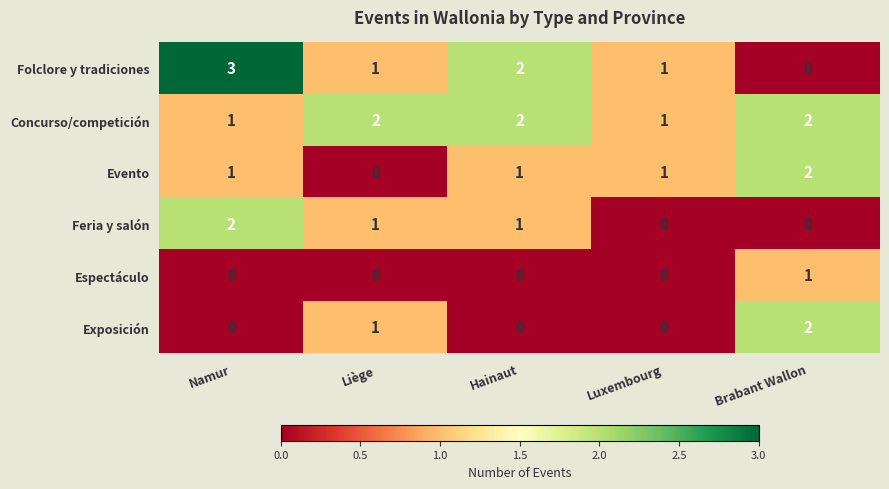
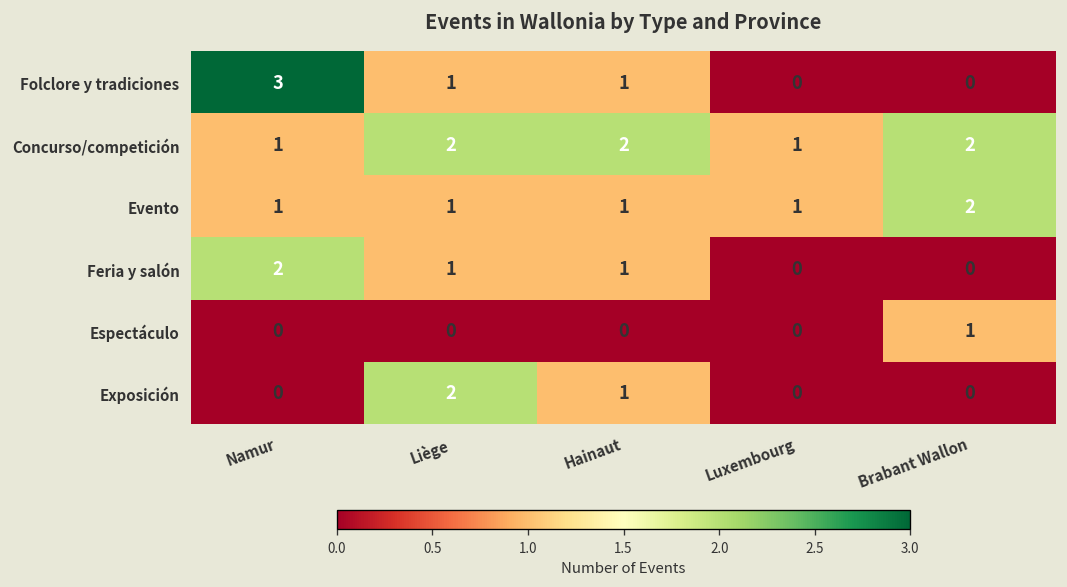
Folclore y tradiciones, Hainaut: 2 -> 1
Folclore y tradiciones, Luxembourg: 1 -> 0
Evento, Liège: 0 -> 1
Exposición, Liège: 1 -> 2
Exposición, Hainaut: 0 -> 1
Exposición, Brabant Wallon: 2 -> 0
